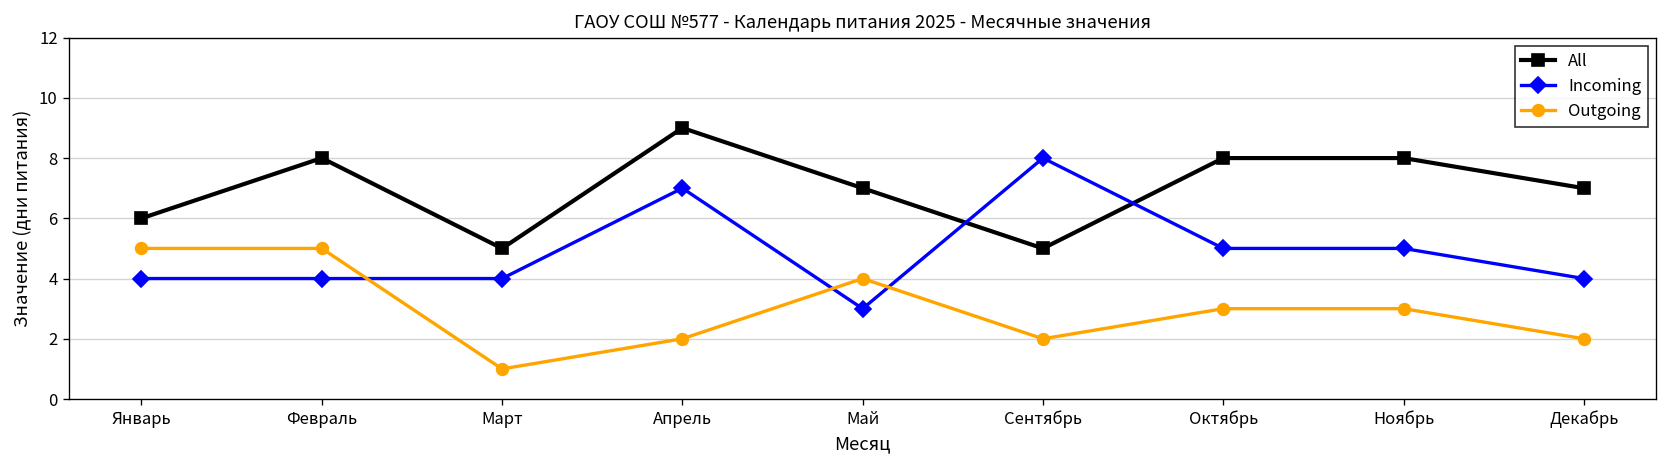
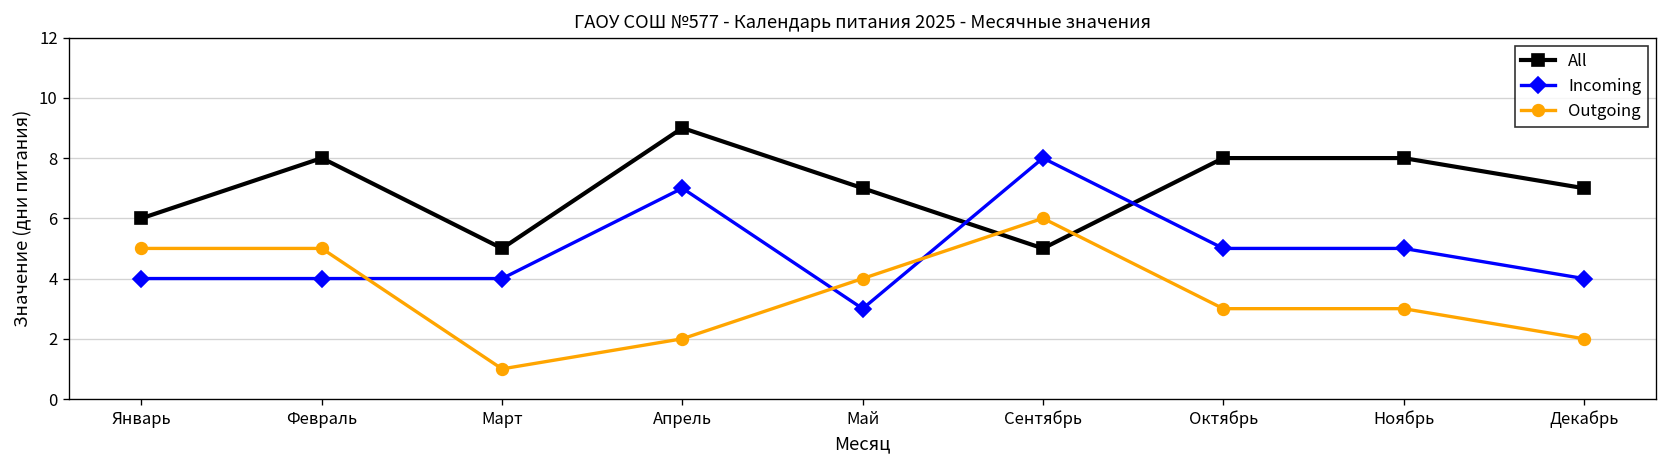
Outgoing, Сентябрь: 2 -> 6
